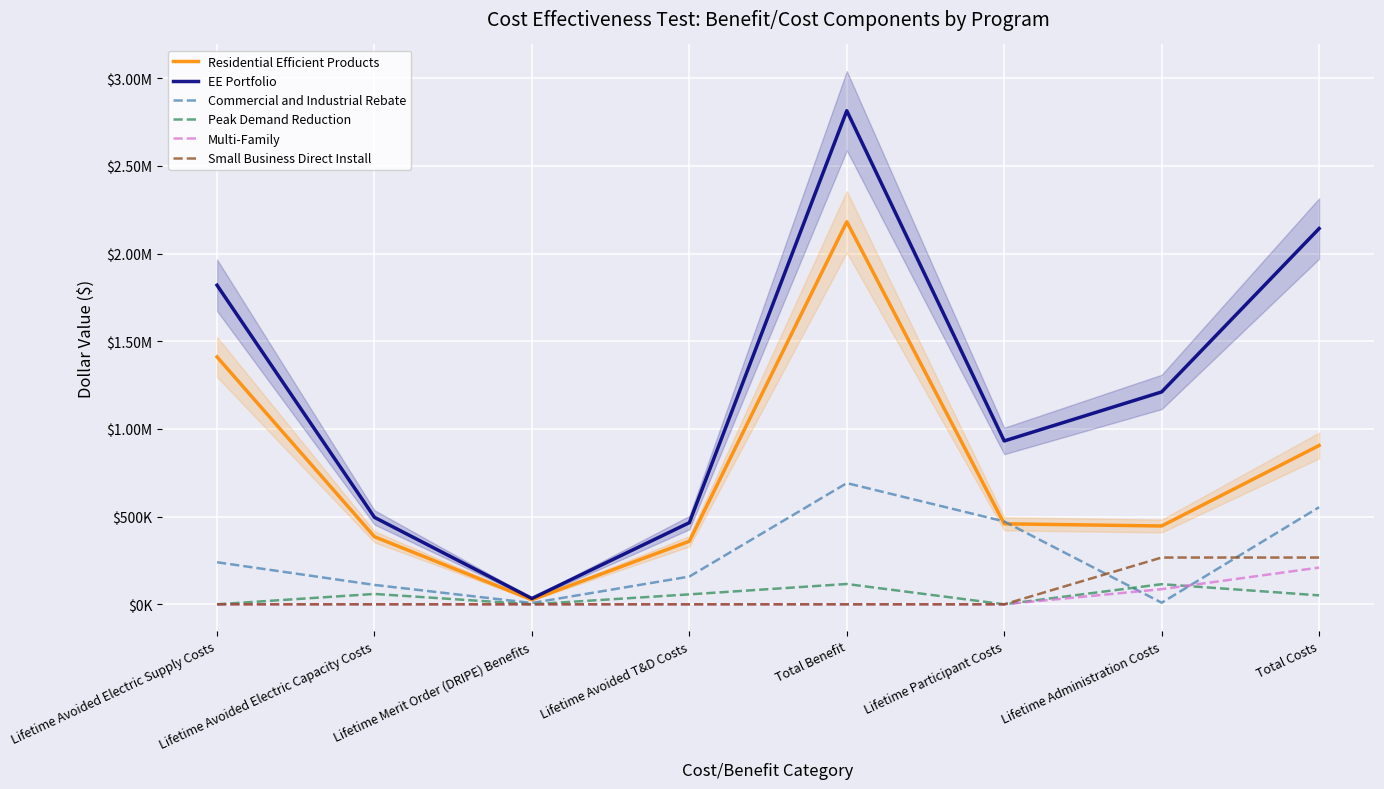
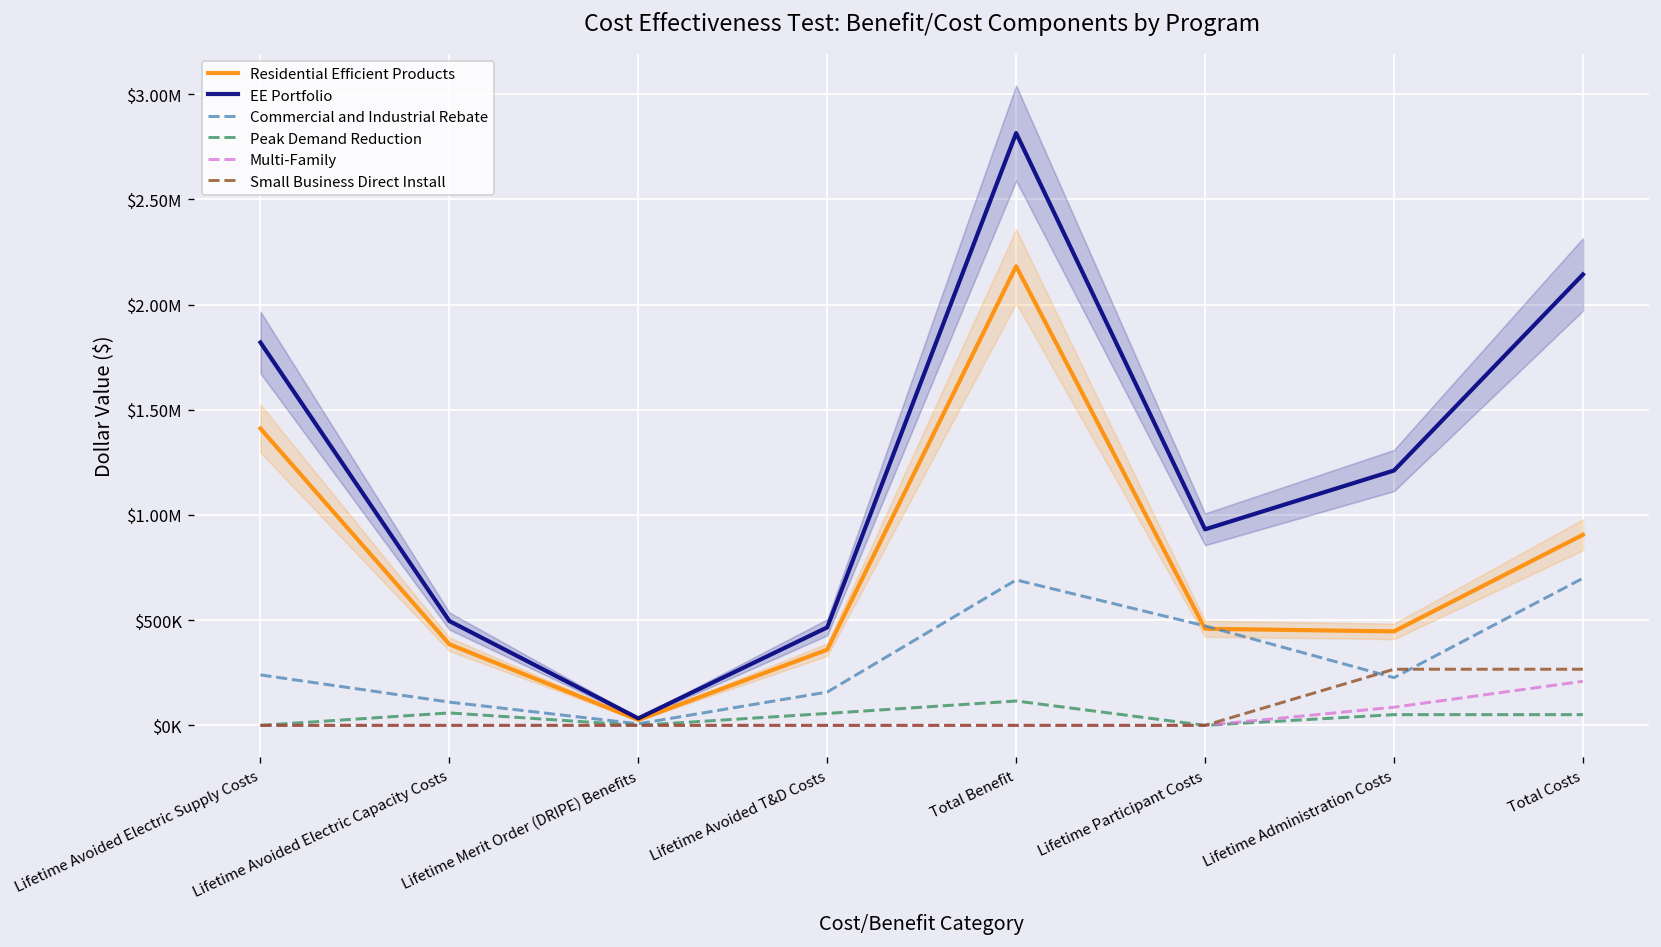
Commercial and Industrial Rebate, Lifetime Administration Costs: $10000 -> $230000
Peak Demand Reduction, Lifetime Administration Costs: $110000 -> $50000
Commercial and Industrial Rebate, Total Costs: $550000 -> $700000
